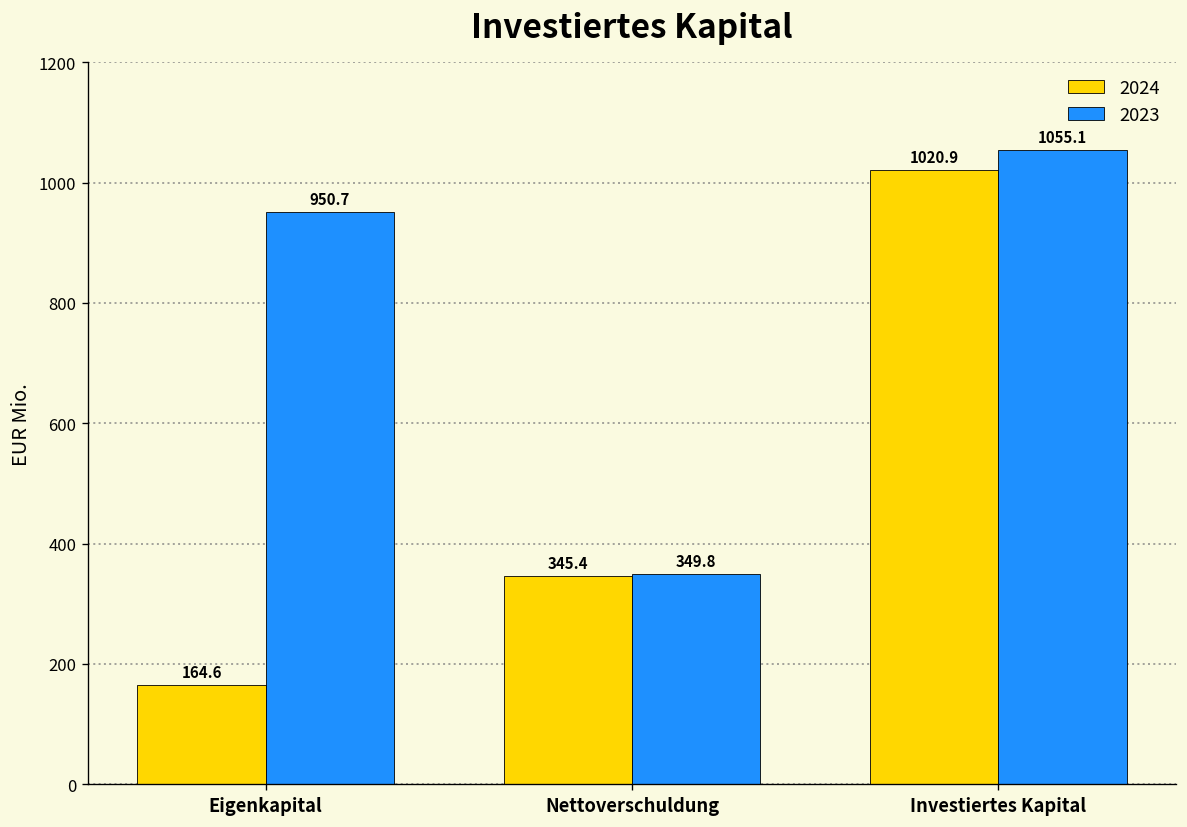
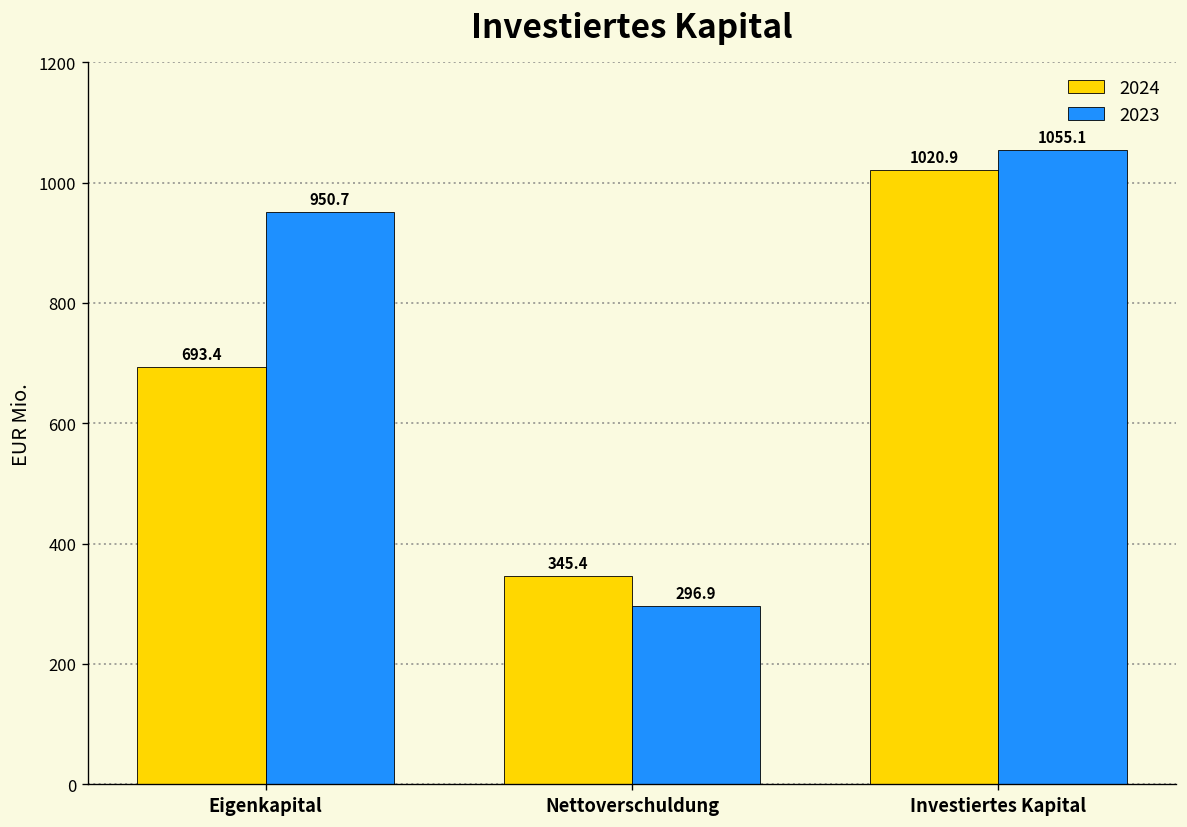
2024, Eigenkapital: 164.6 -> 693.4
2023, Nettoverschuldung: 349.8 -> 296.9
